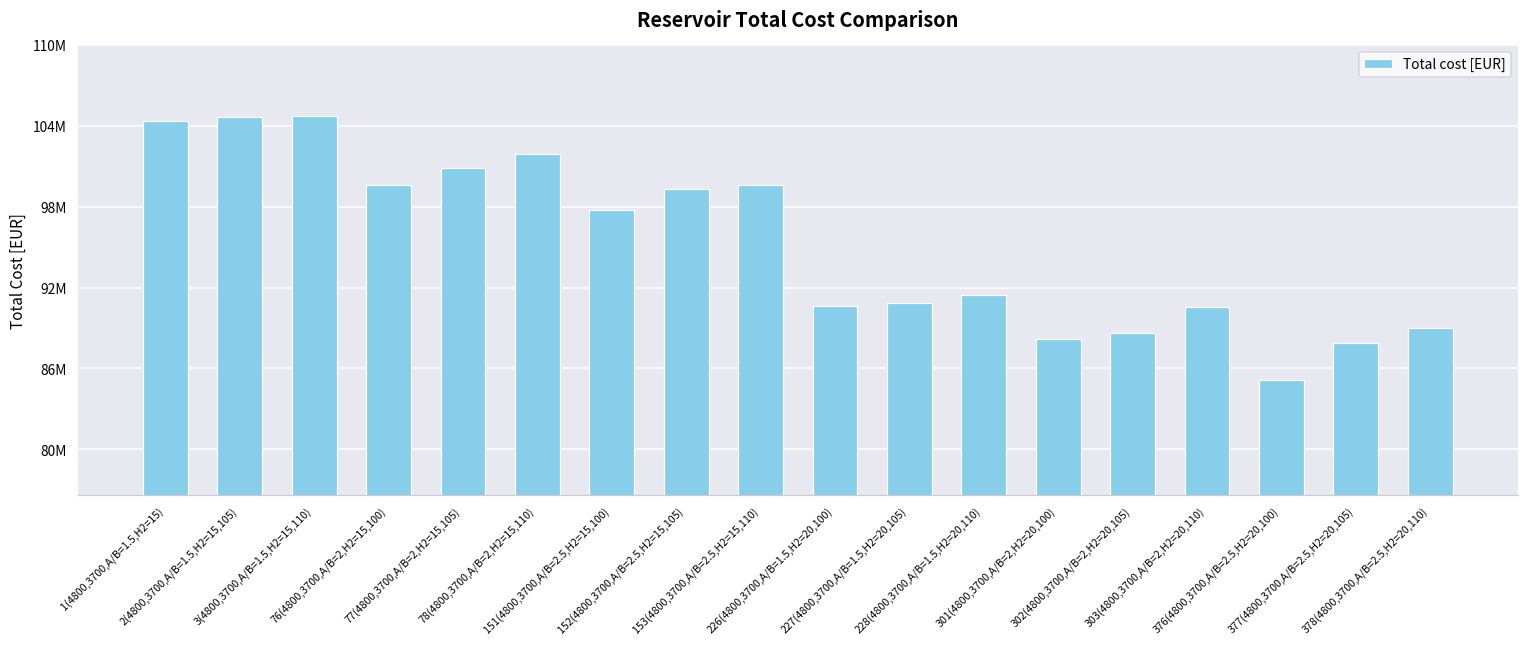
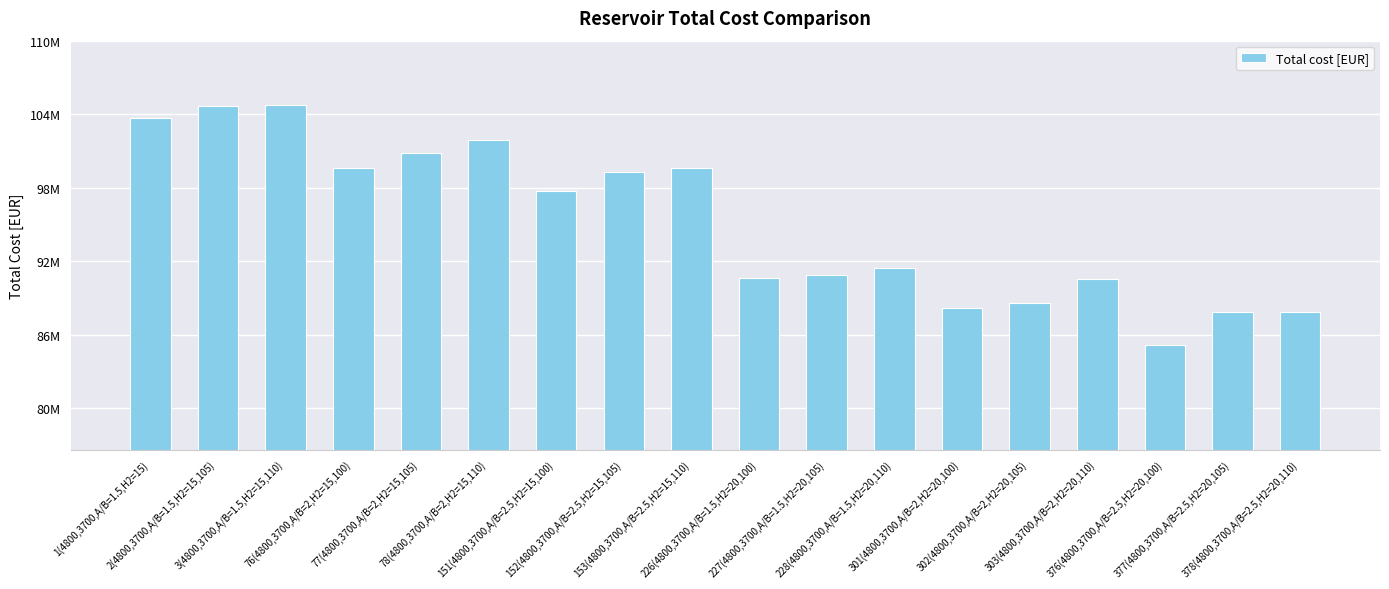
1(4800,3700,A/B=1.5,H2=15): 104400000 -> 103700000
378(4800,3700,A/B=2.5,H2=20,110): 89000000 -> 87800000
